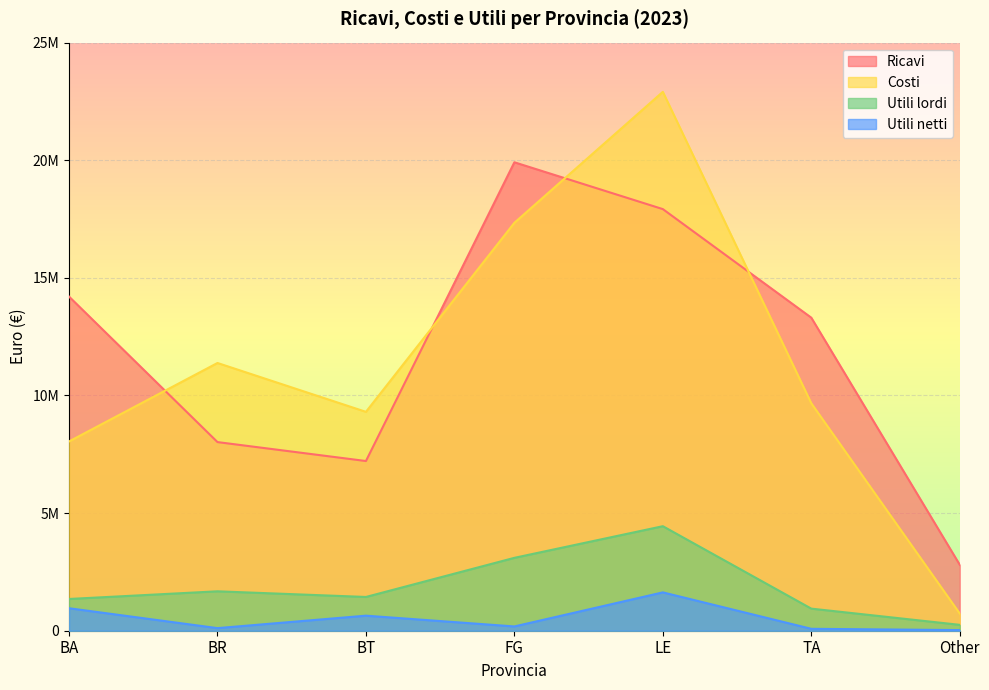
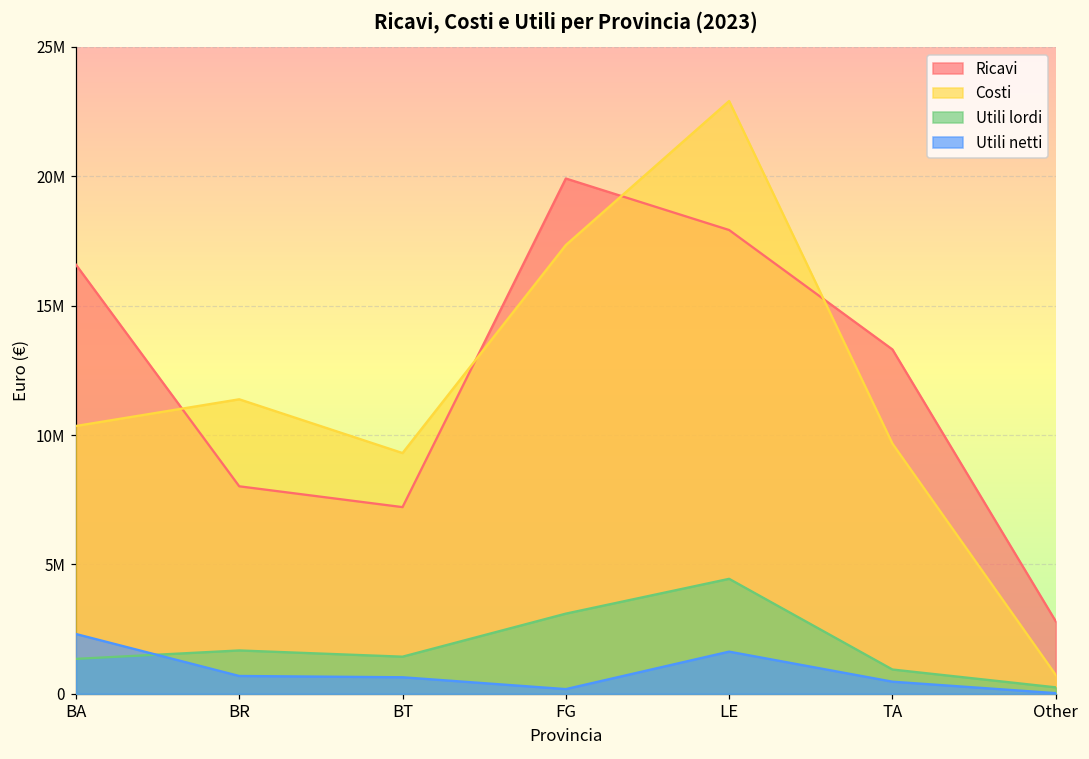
Ricavi, BA: 14200000 -> 16600000
Costi, BA: 8000000 -> 10400000
Utili netti, BA: 1000000 -> 2300000
Utili netti, BR: 100000 -> 700000
Utili netti, TA: 100000 -> 500000
